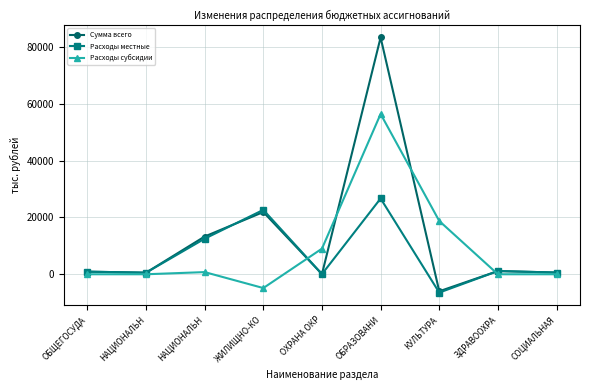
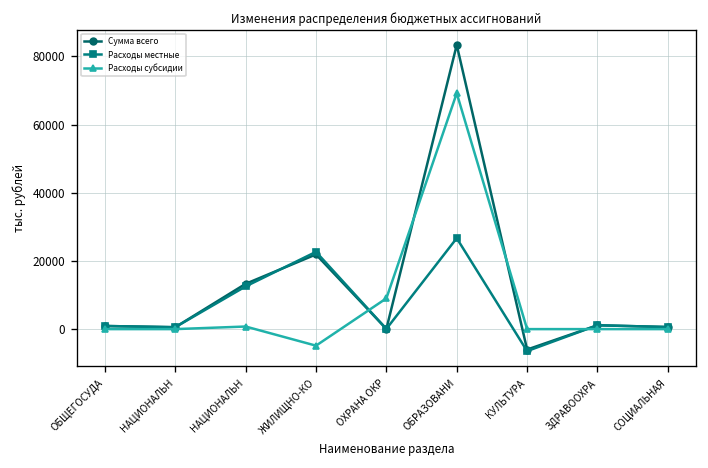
Расходы субсидии, ОБРАЗОВАНИ: 56000 -> 69000
Расходы субсидии, КУЛЬТУРА: 19000 -> 0
